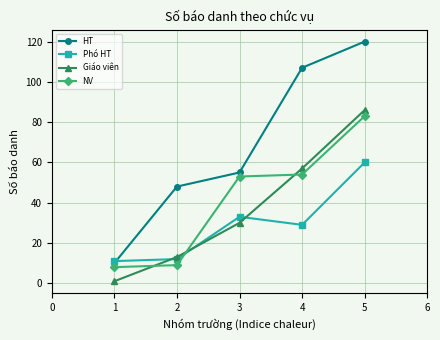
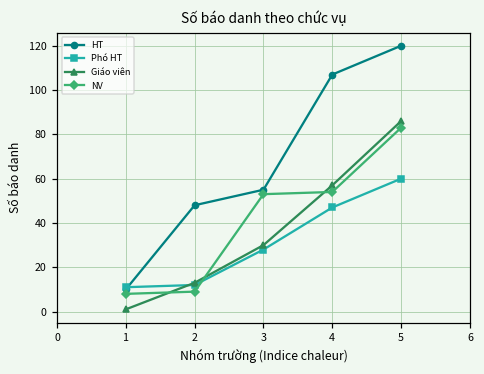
Phó HT, 3: 33 -> 28
Phó HT, 4: 29 -> 47
